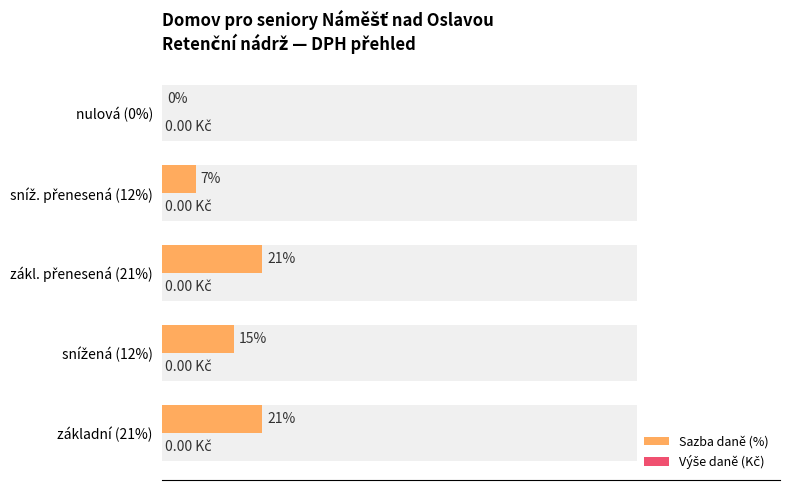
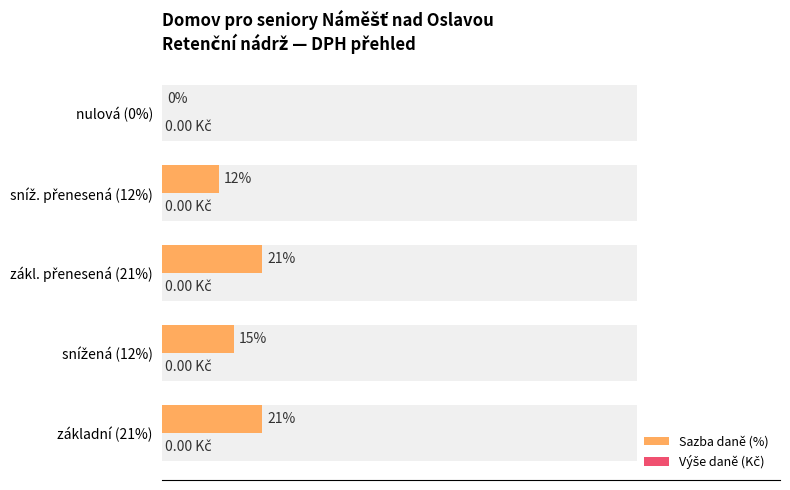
Sazba daně (%), sníž. přenesená (12%): 7% -> 12%
